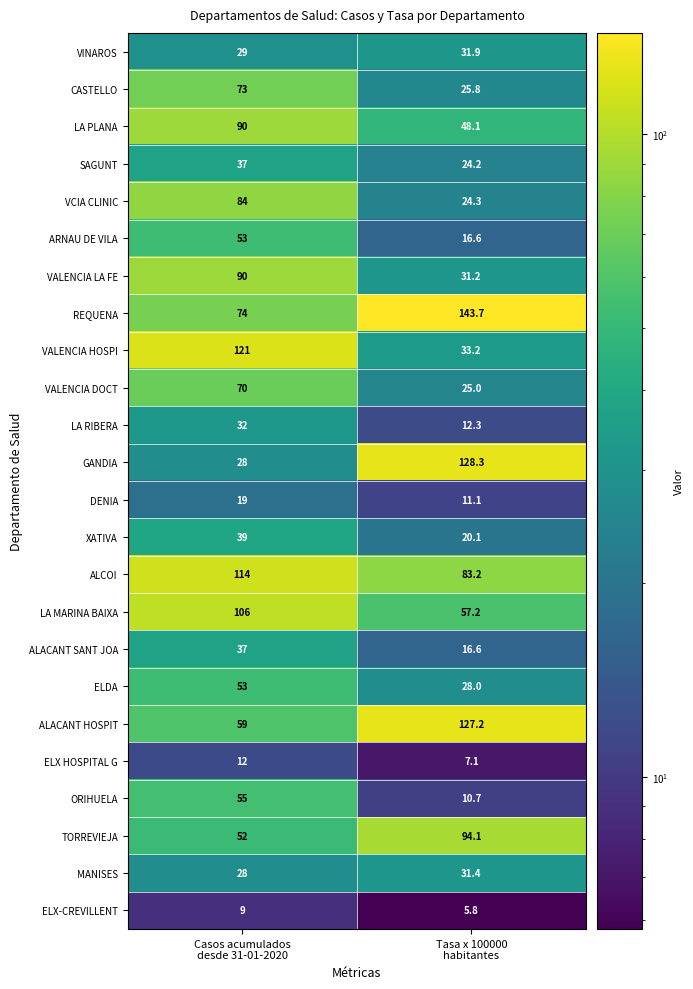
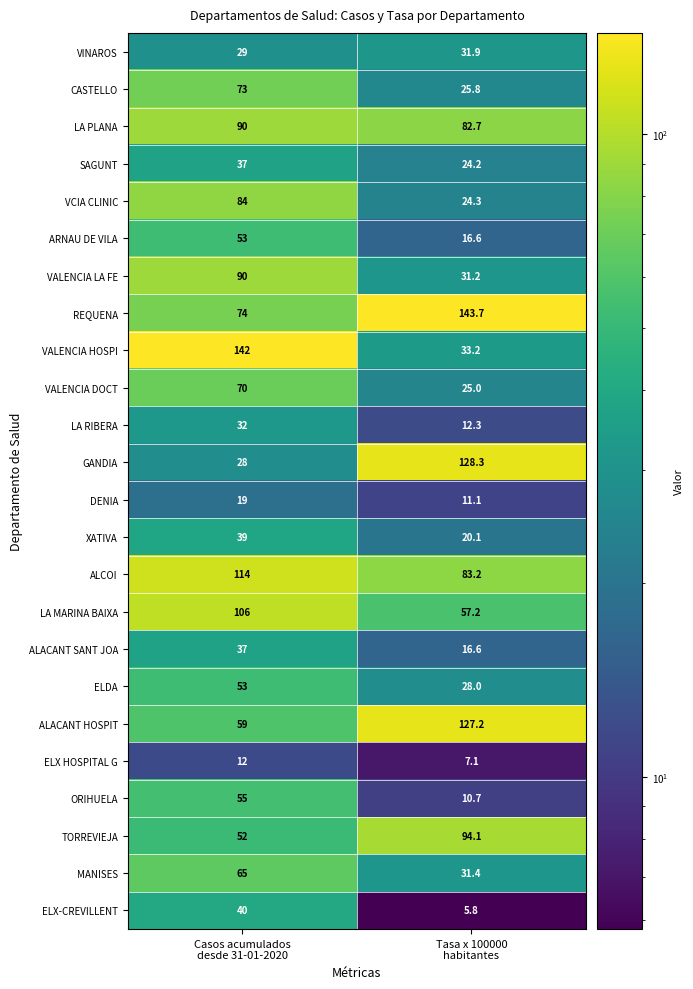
LA PLANA, Tasa x 100000 habitantes: 48.1 -> 82.7
VALENCIA HOSPI, Casos acumulados desde 31-01-2020: 121 -> 142
MANISES, Casos acumulados desde 31-01-2020: 28 -> 65
ELX-CREVILLENT, Casos acumulados desde 31-01-2020: 9 -> 40
